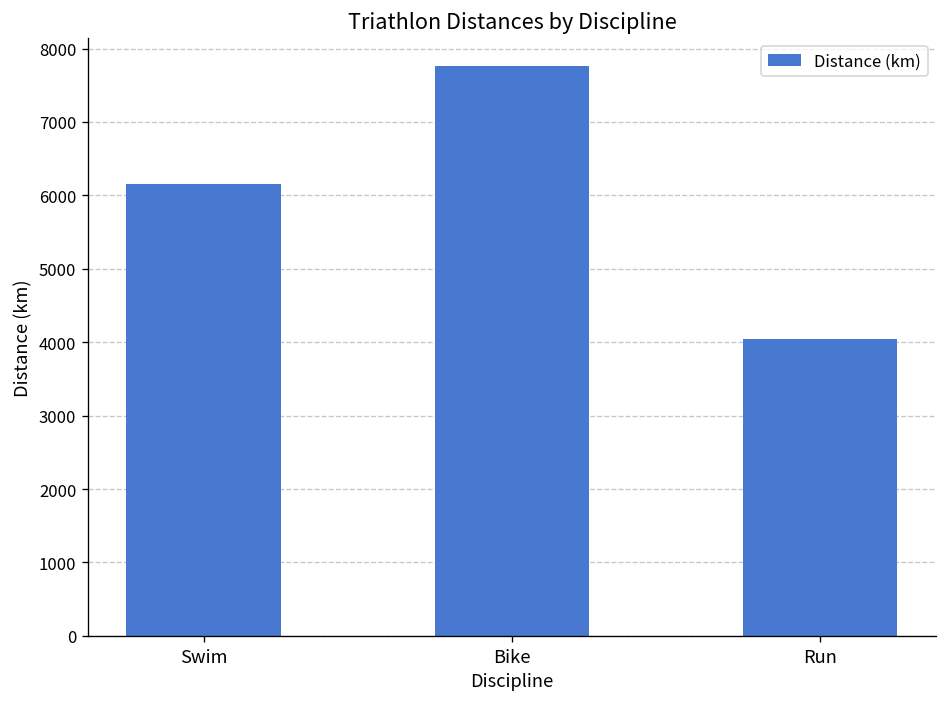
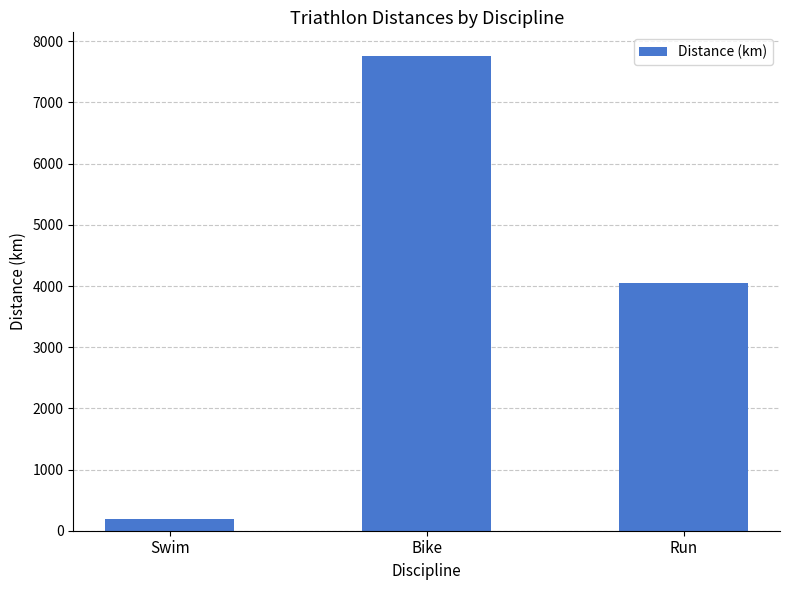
Swim: 6200 -> 200
